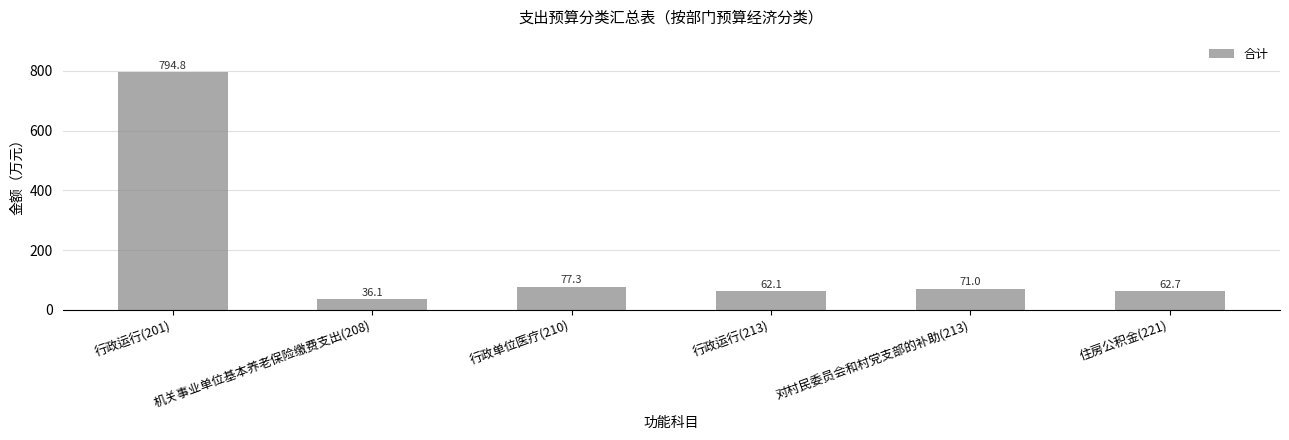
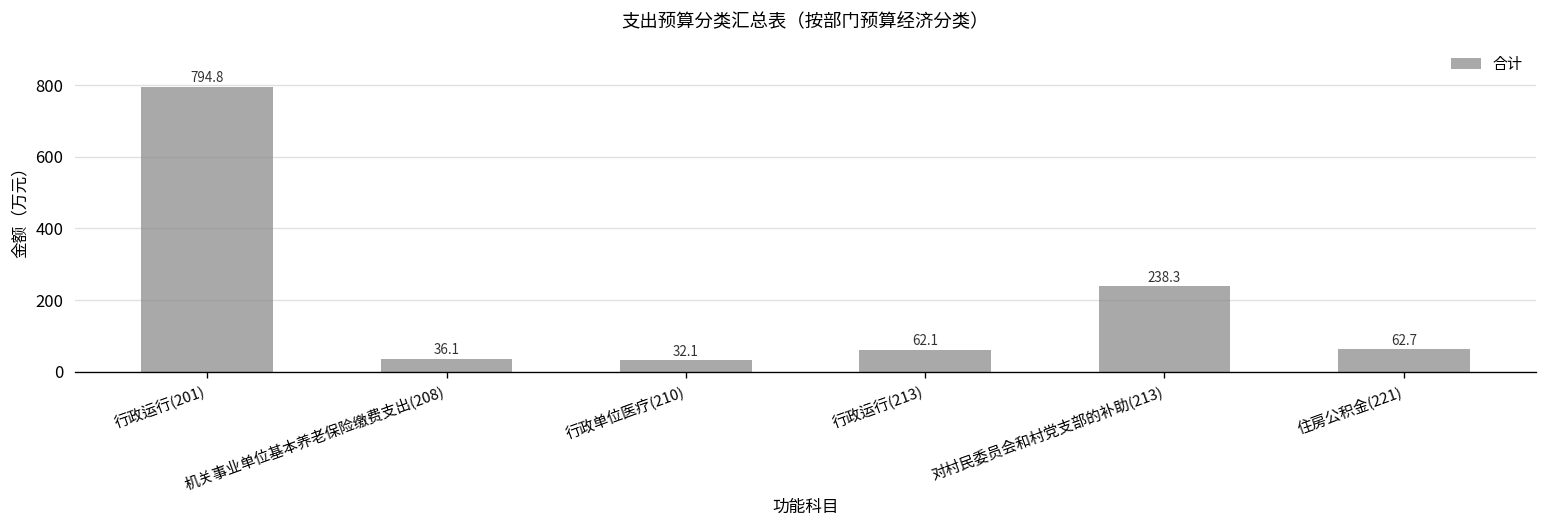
行政单位医疗(210): 77.3 -> 32.1
对村民委员会和村党支部的补助(213): 71.0 -> 238.3
